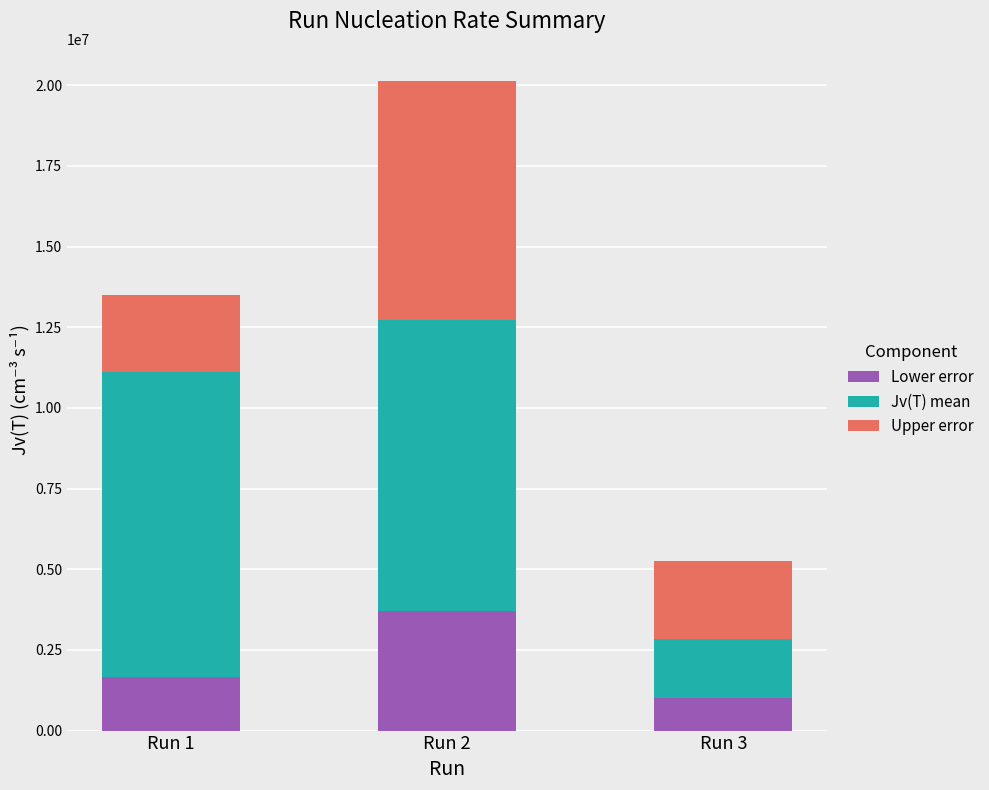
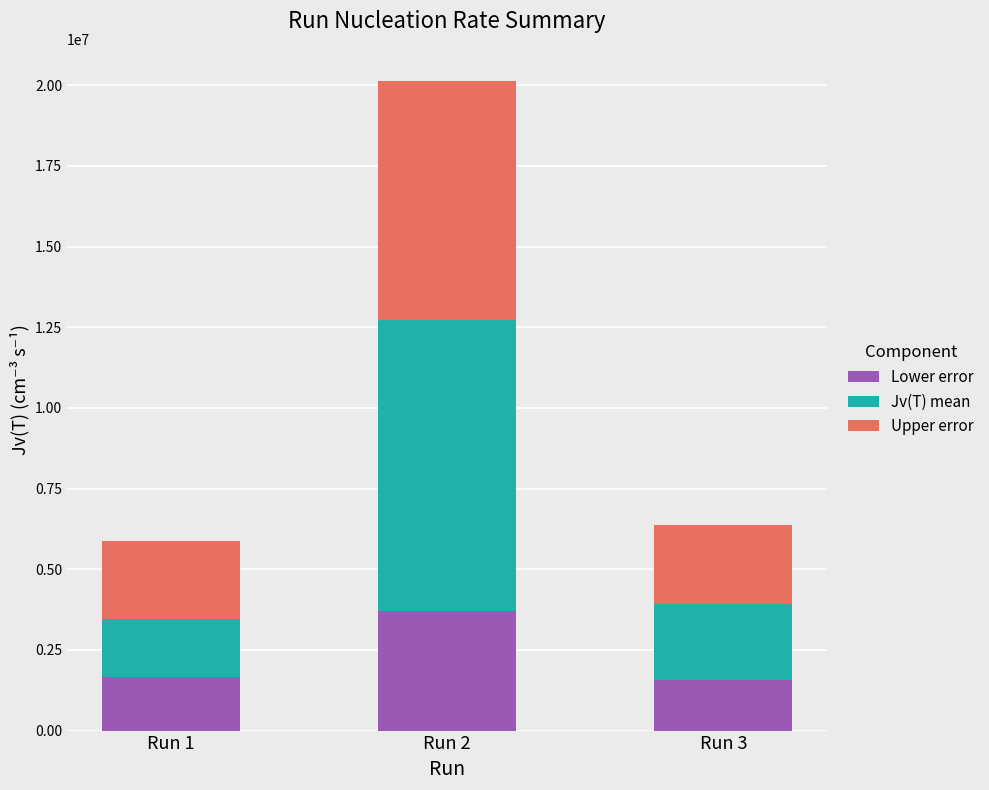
Jv(T) mean, Run 1: 9500000 -> 1800000
Lower error, Run 3: 1000000 -> 1600000
Jv(T) mean, Run 3: 1800000 -> 2400000
